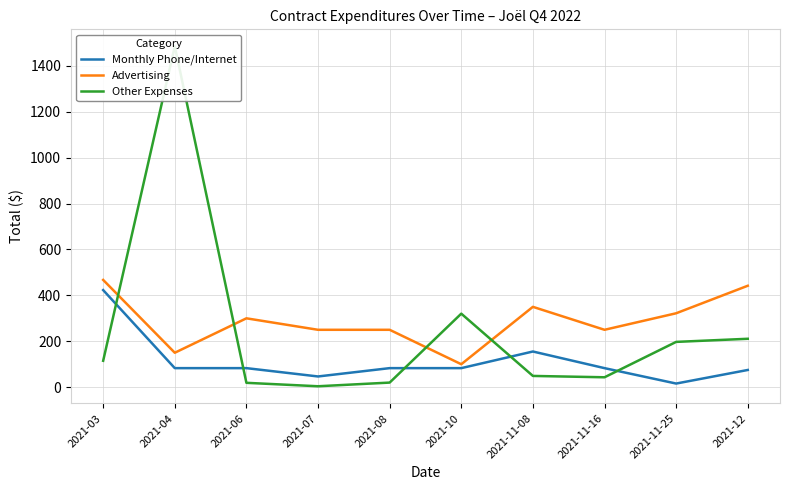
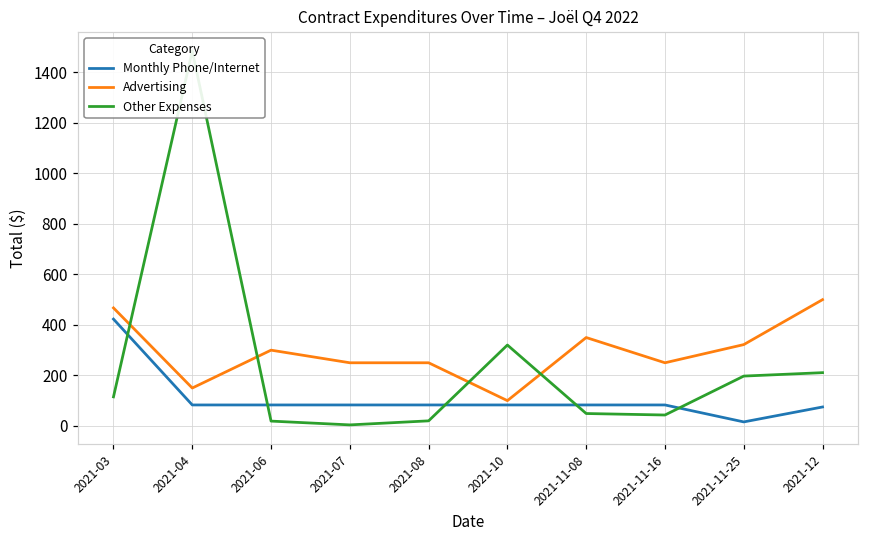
Monthly Phone/Internet, 2021-07: 50 -> 80
Monthly Phone/Internet, 2021-11-08: 160 -> 80
Advertising, 2021-12: 440 -> 500
